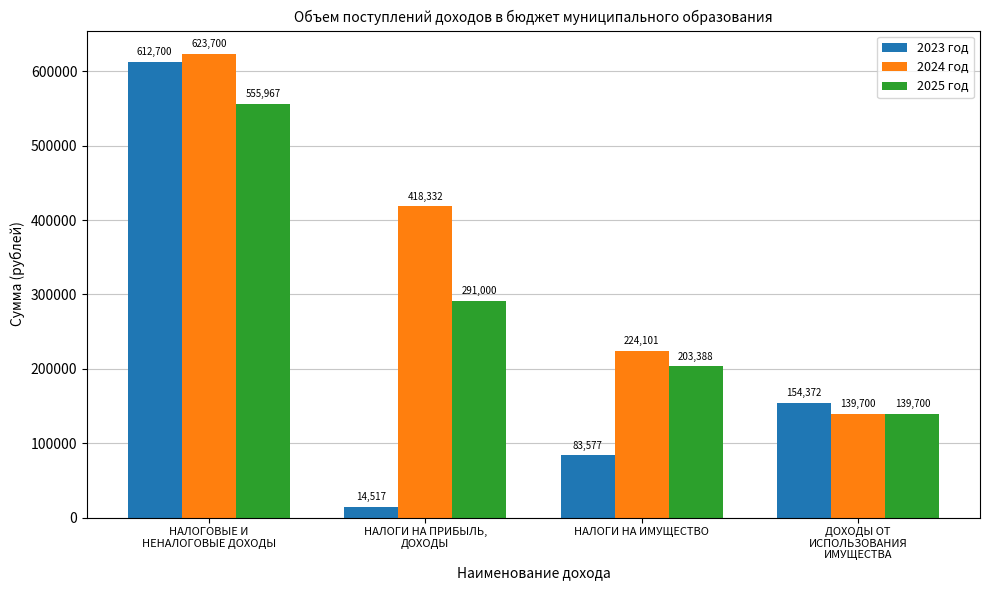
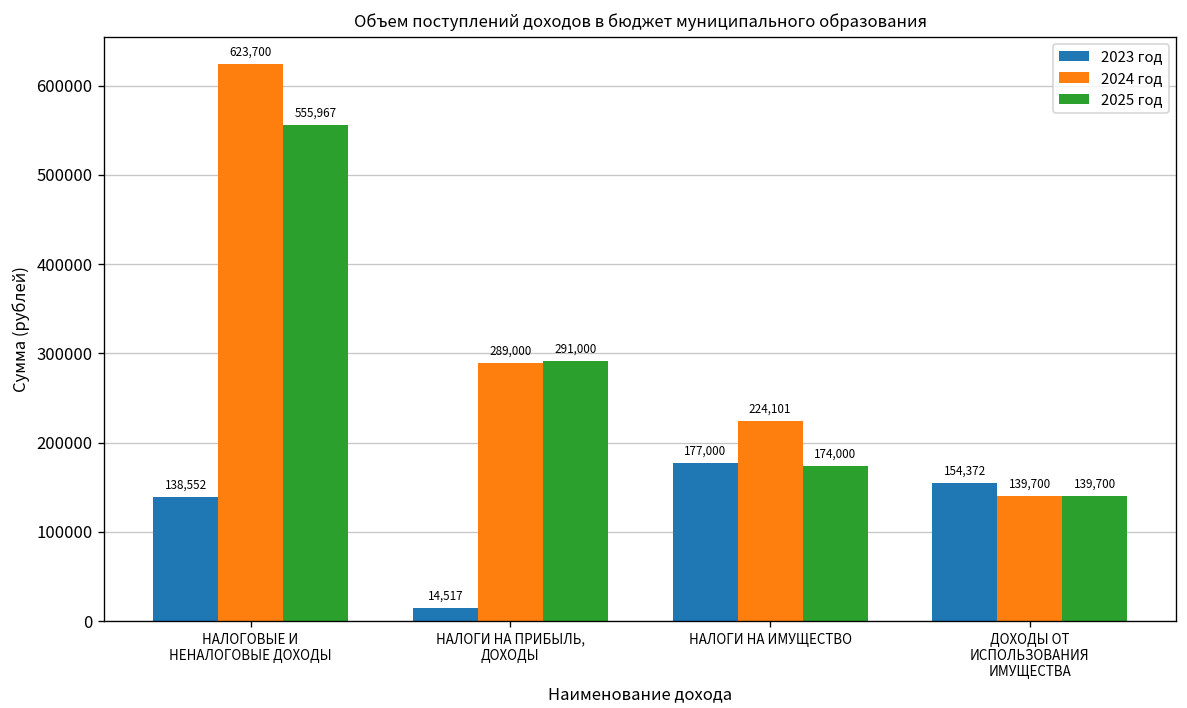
2023 год, НАЛОГОВЫЕ И НЕНАЛОГОВЫЕ ДОХОДЫ: 612,700 -> 138,552
2024 год, НАЛОГИ НА ПРИБЫЛЬ, ДОХОДЫ: 418,332 -> 289,000
2023 год, НАЛОГИ НА ИМУЩЕСТВО: 83,577 -> 177,000
2025 год, НАЛОГИ НА ИМУЩЕСТВО: 203,388 -> 174,000
